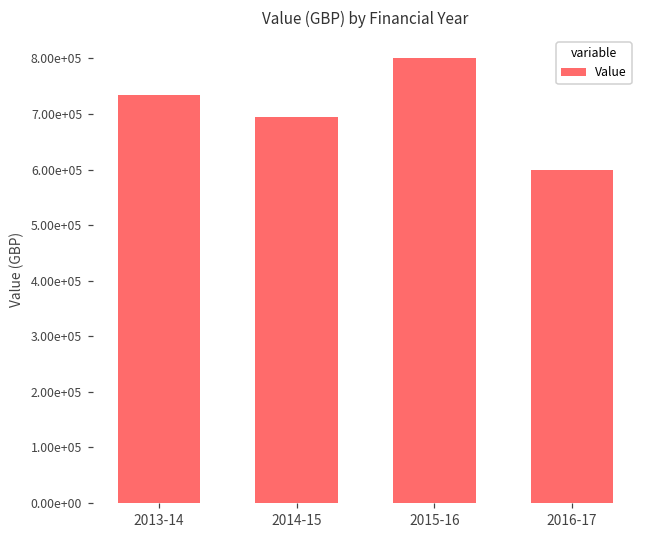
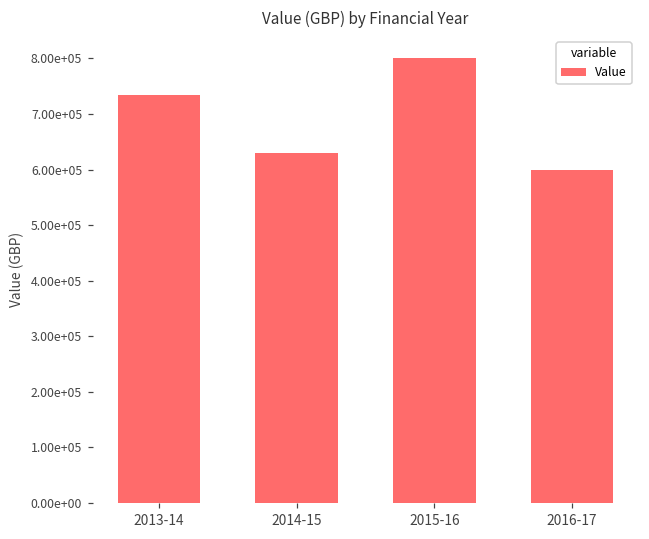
2014-15: 690000 -> 630000
